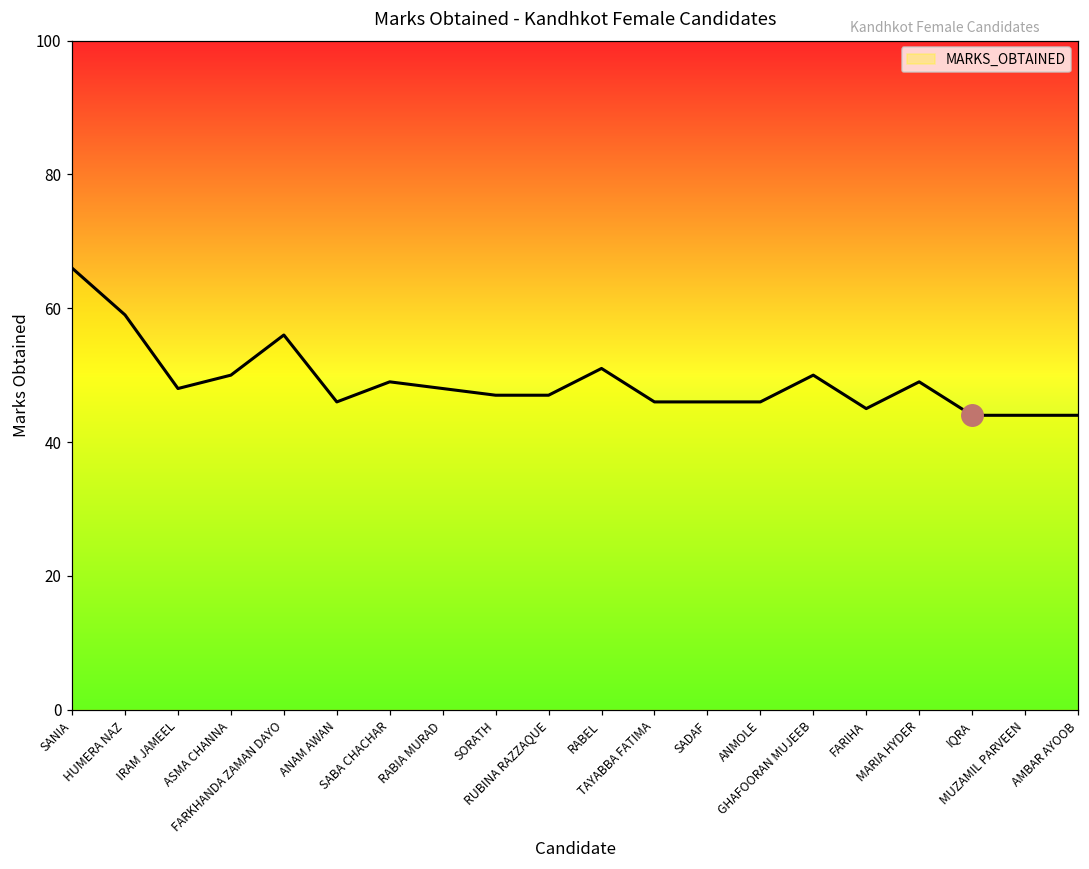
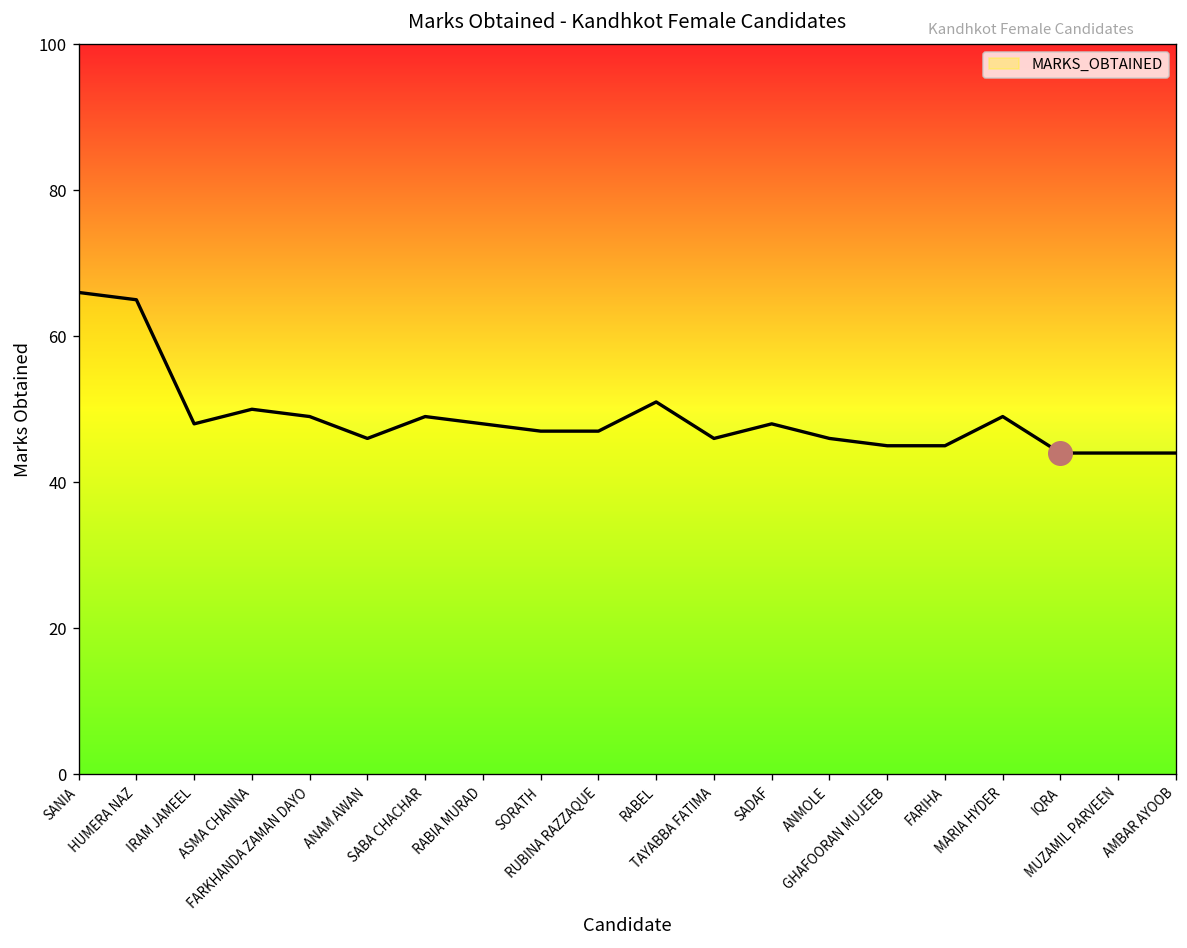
MARKS_OBTAINED, HUMERA NAZ: 59 -> 65
MARKS_OBTAINED, FARKHANDA ZAMAN DAYO: 56 -> 49
MARKS_OBTAINED, SADAF: 46 -> 48
MARKS_OBTAINED, GHAFOORAN MUJEEB: 50 -> 45
